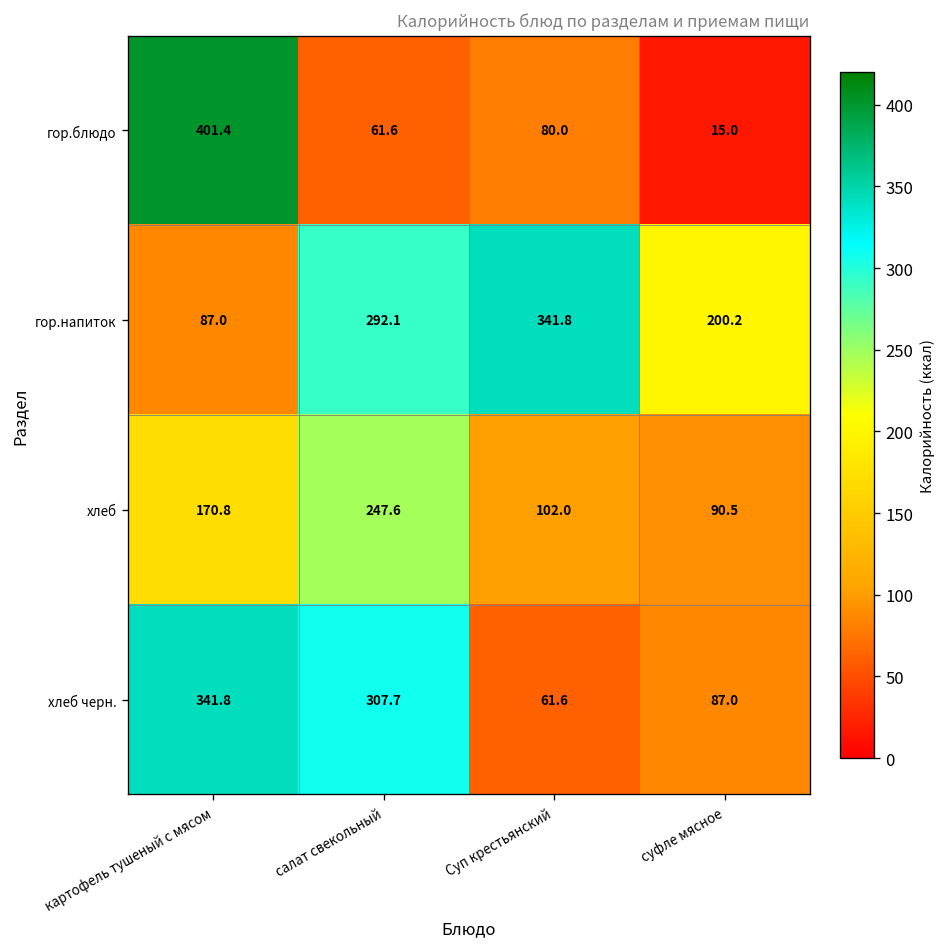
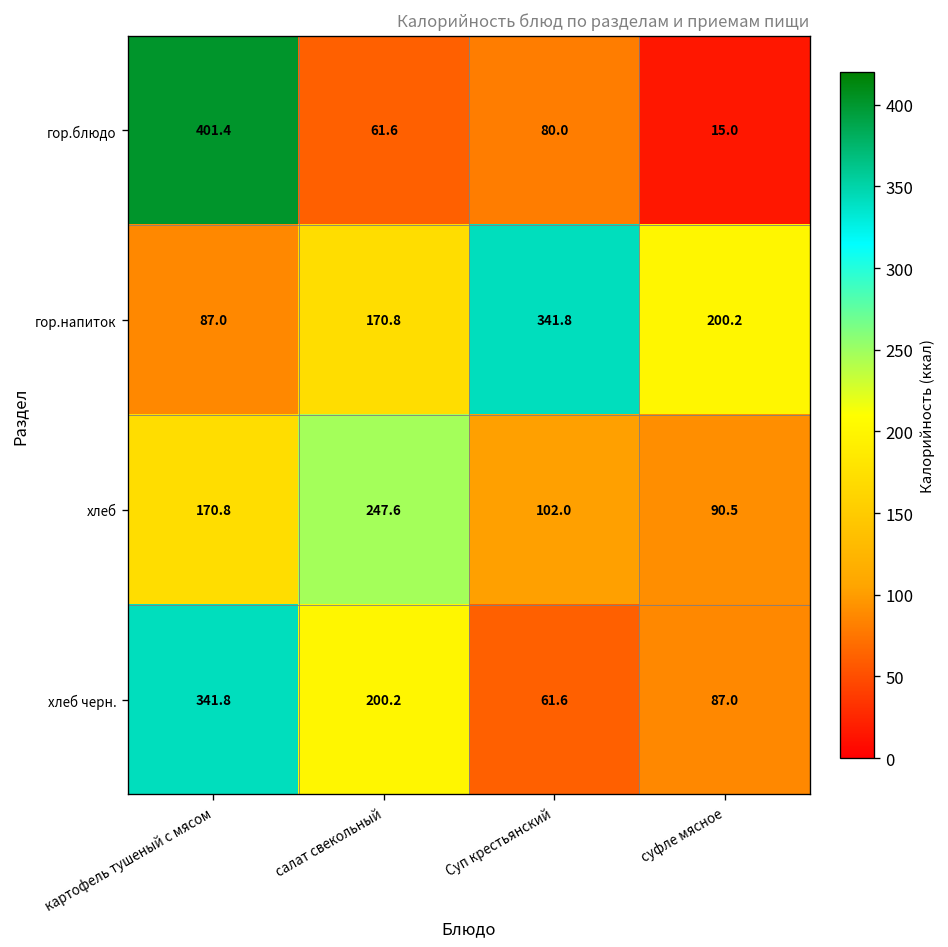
гор.напиток, салат свекольный: 292.1 -> 170.8
хлеб черн., салат свекольный: 307.7 -> 200.2
